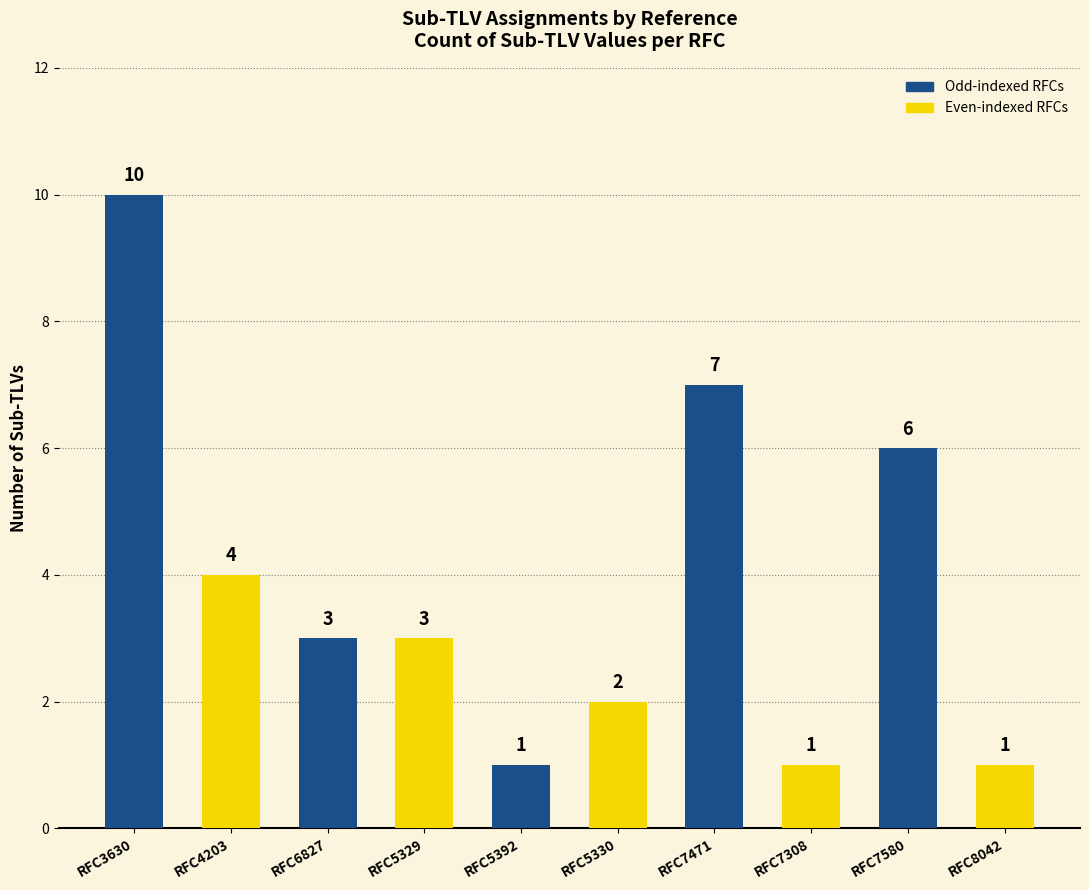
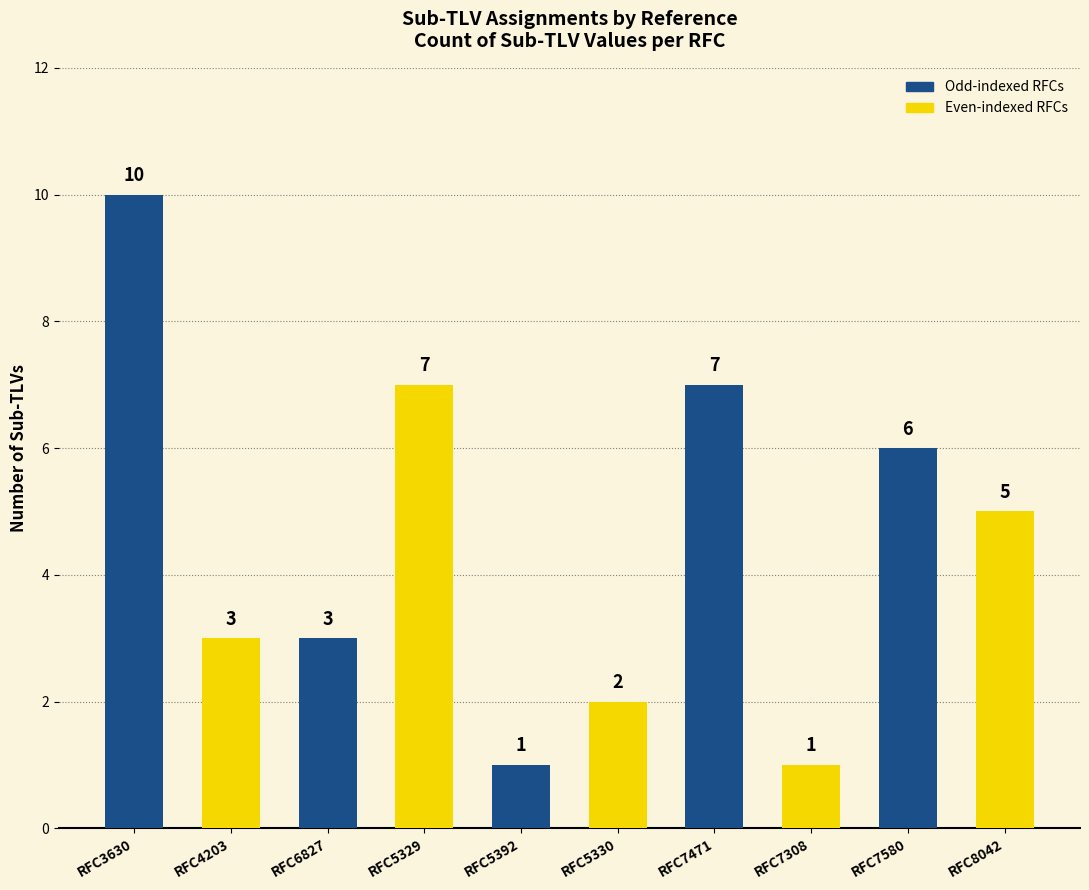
RFC4203: 4 -> 3
RFC5329: 3 -> 7
RFC8042: 1 -> 5
